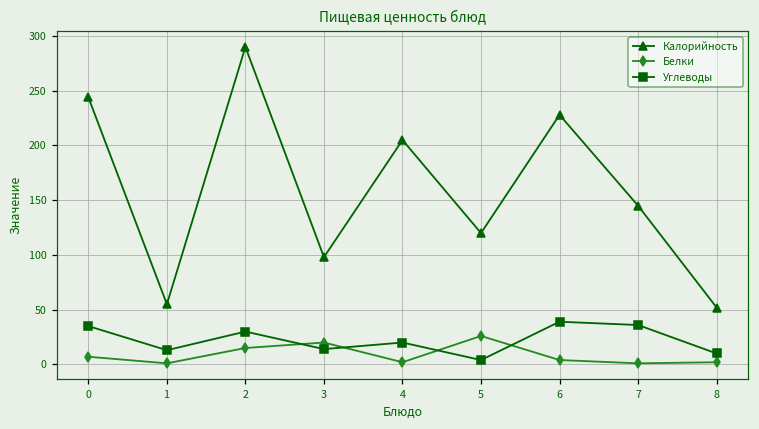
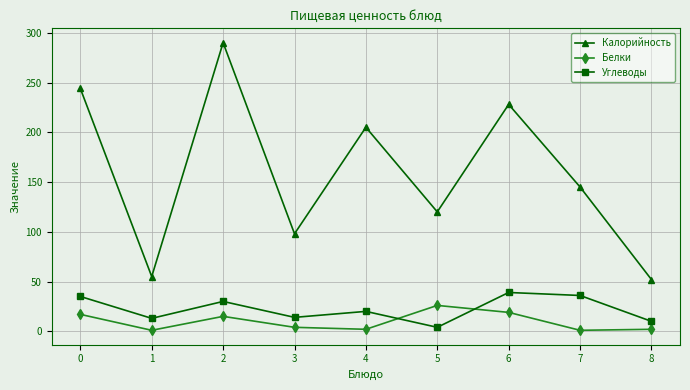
Белки, 0: 10 -> 20
Белки, 3: 20 -> 0
Белки, 6: 0 -> 20
